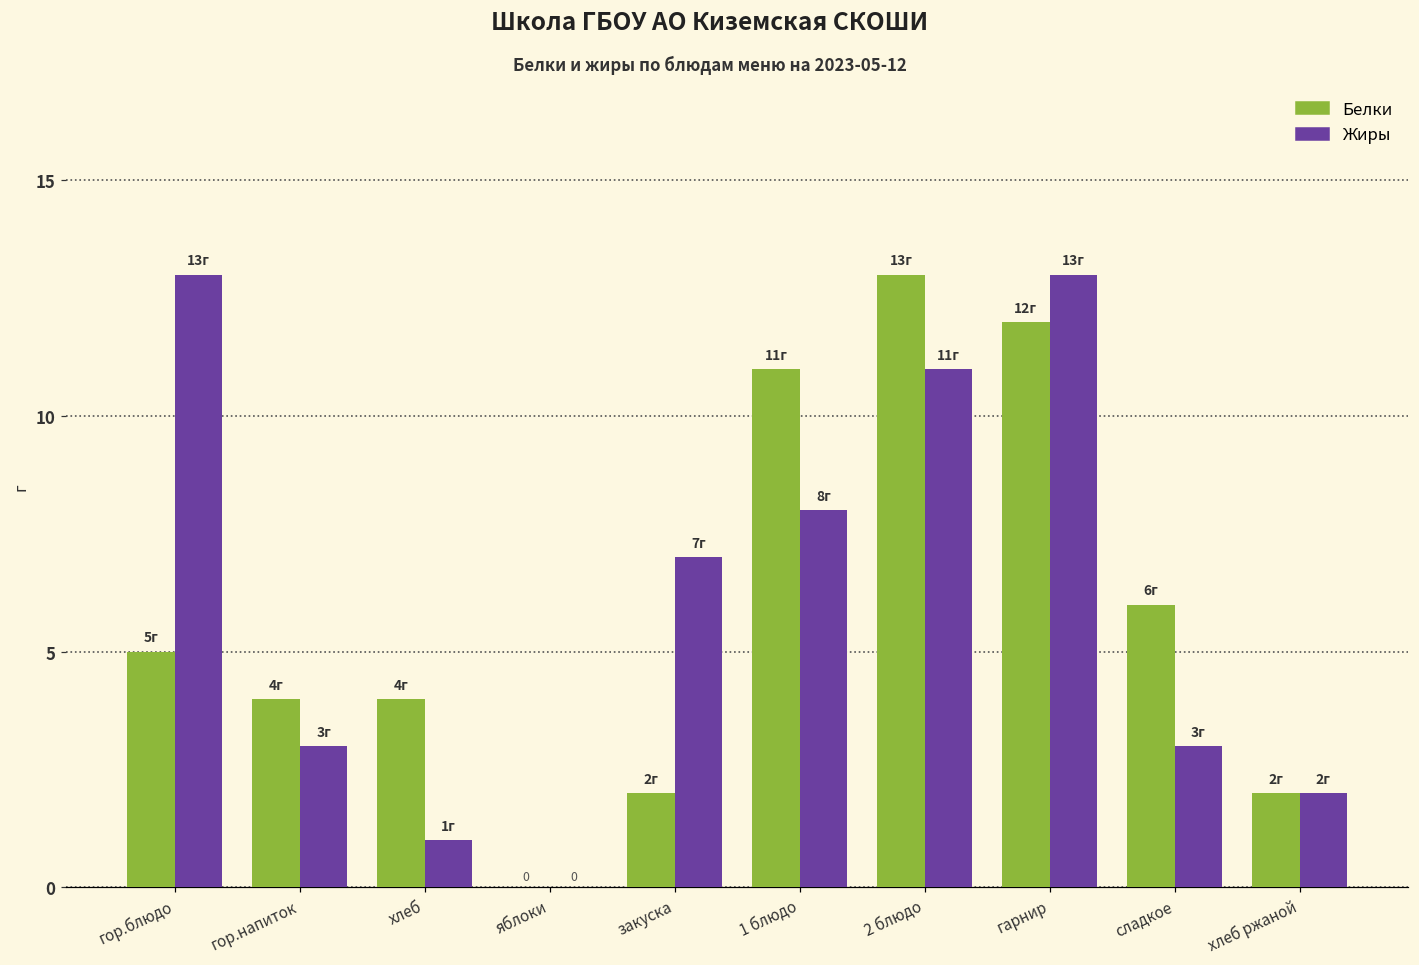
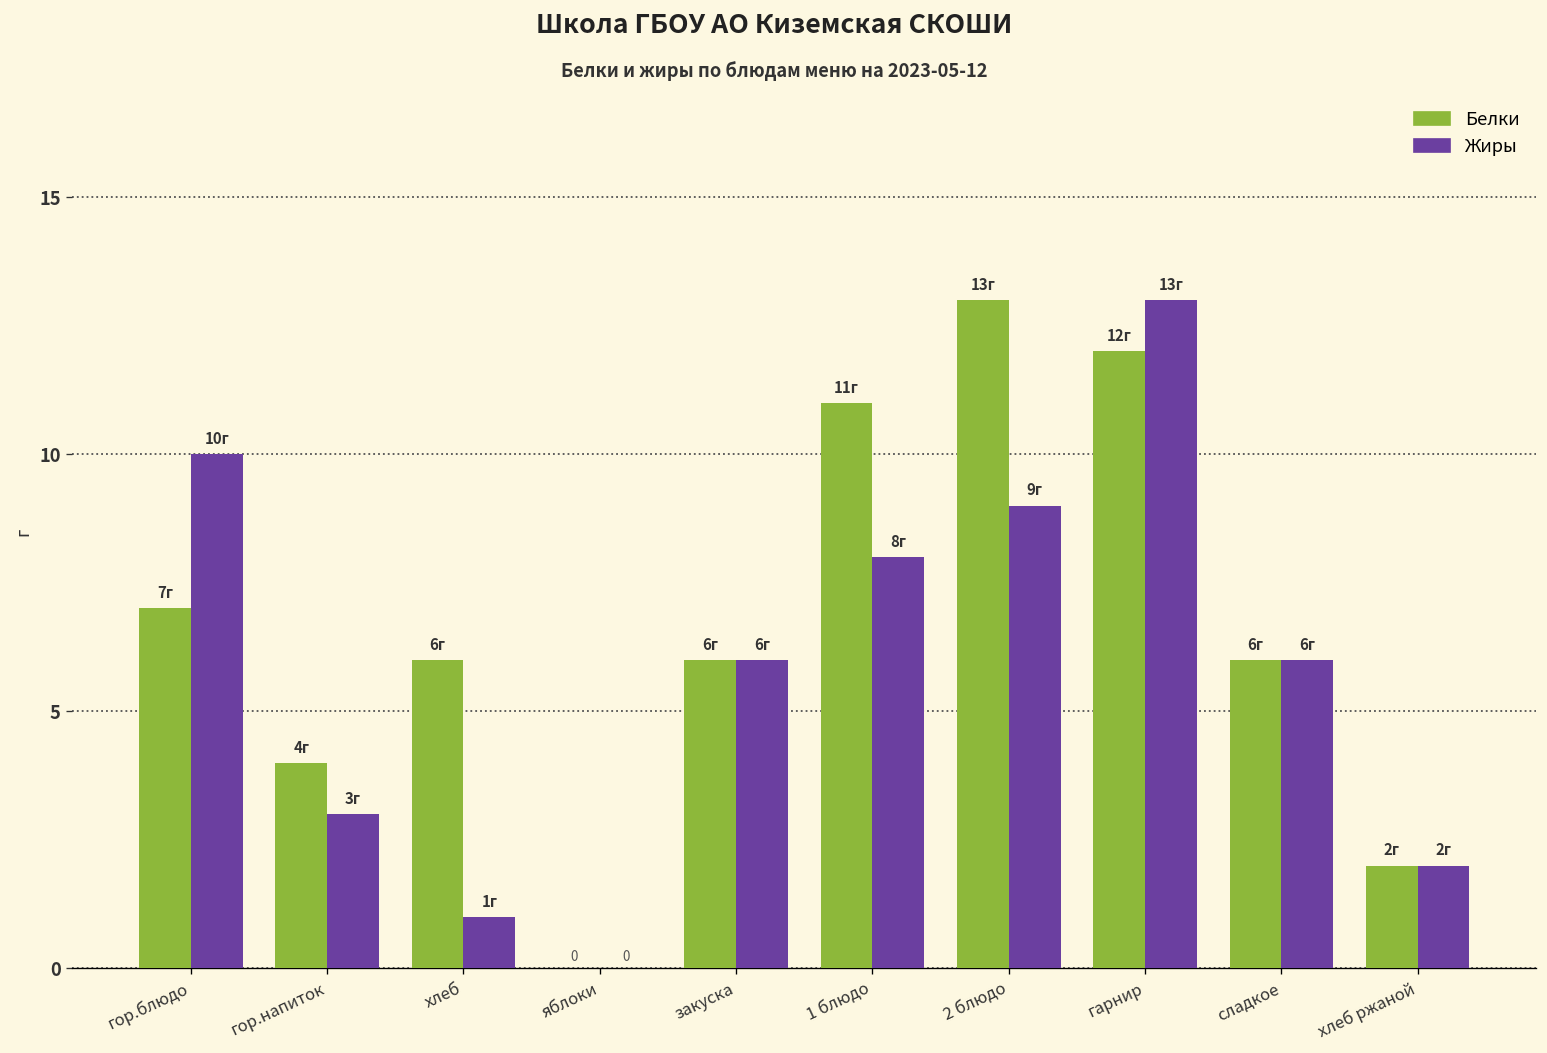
Белки, гор.блюдо: 5г -> 7г
Жиры, гор.блюдо: 13г -> 10г
Белки, хлеб: 4г -> 6г
Белки, закуска: 2г -> 6г
Жиры, закуска: 7г -> 6г
Жиры, 2 блюдо: 11г -> 9г
Жиры, сладкое: 3г -> 6г
